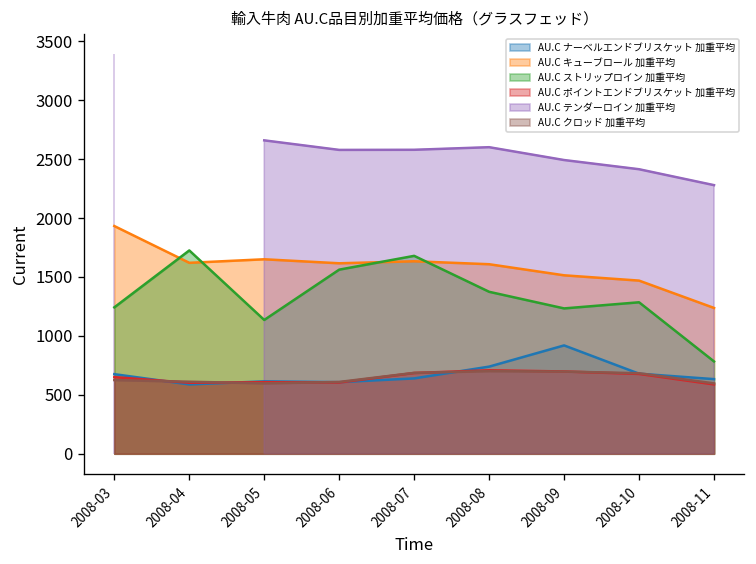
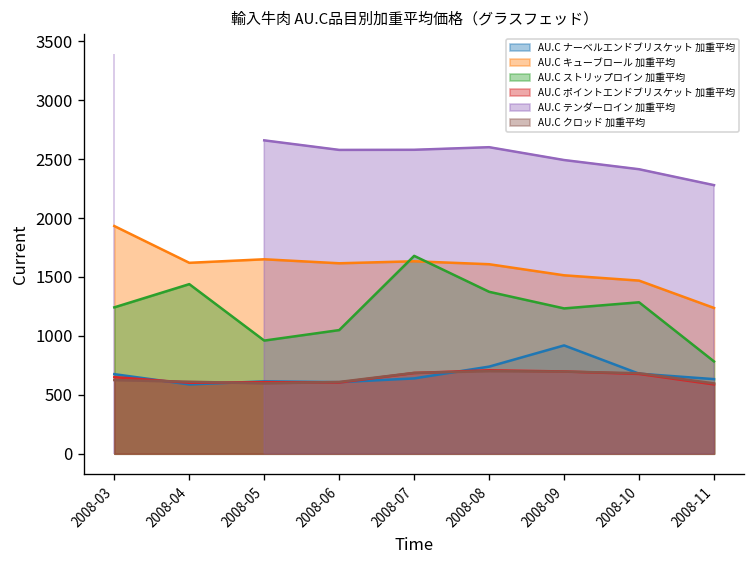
AU.C ストリップロイン 加重平均, 2008-04: 1700 -> 1400
AU.C ストリップロイン 加重平均, 2008-05: 1100 -> 1000
AU.C ストリップロイン 加重平均, 2008-06: 1600 -> 1000
